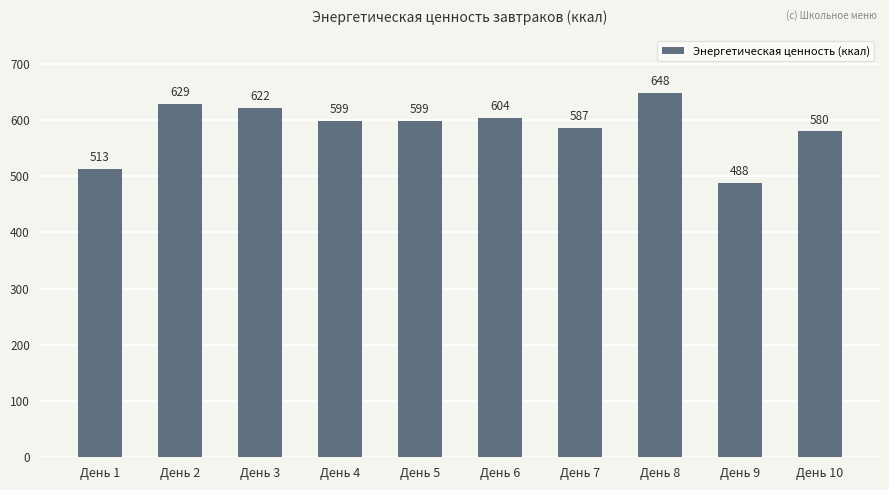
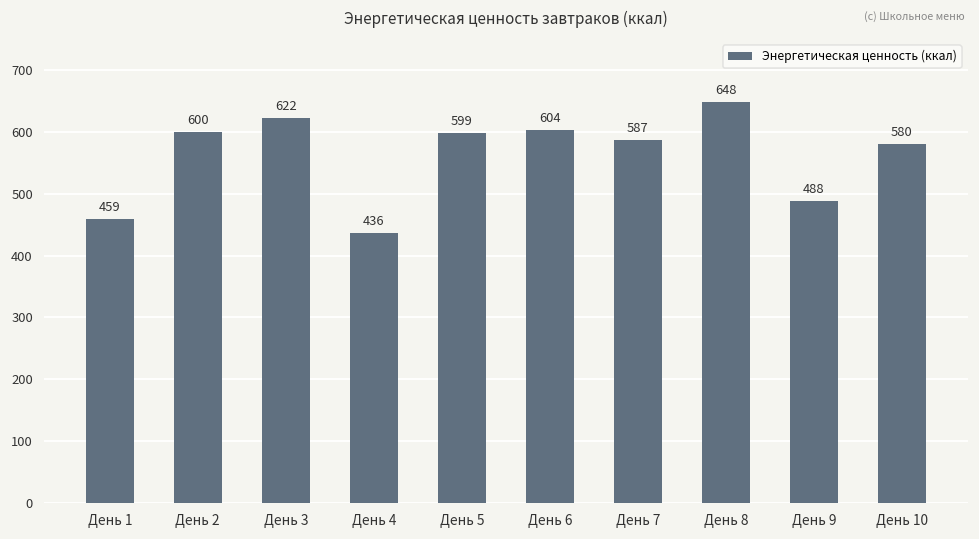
День 1: 513 -> 459
День 2: 629 -> 600
День 4: 599 -> 436
